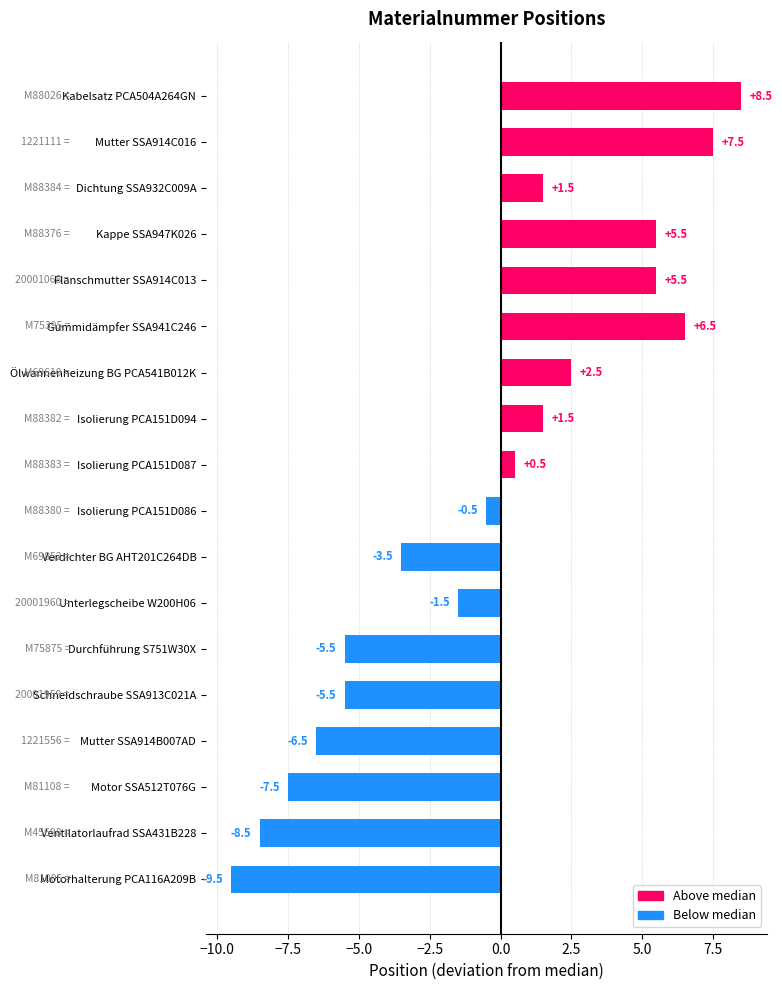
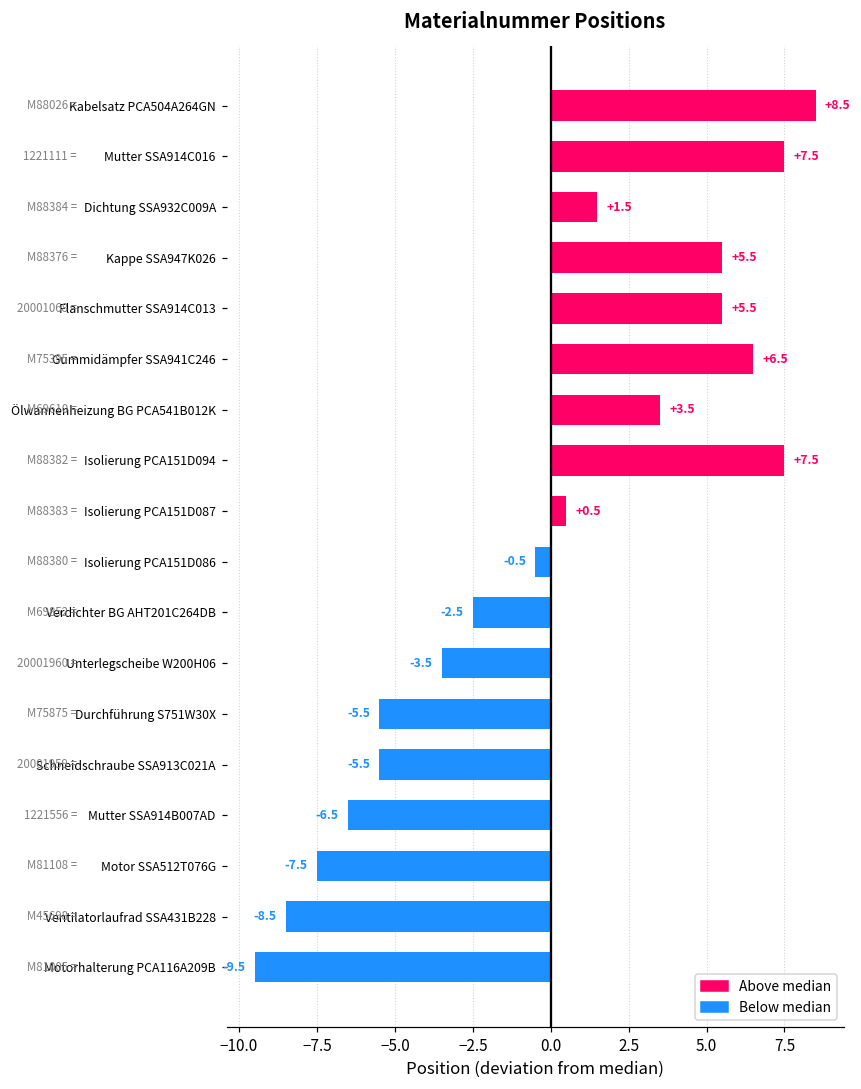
Ölwannenheizung BG PCA541B012K: +2.5 -> +3.5
Isolierung PCA151D094: +1.5 -> +7.5
Verdichter BG AHT201C264DB: -3.5 -> -2.5
Unterlegscheibe W200H06: -1.5 -> -3.5
